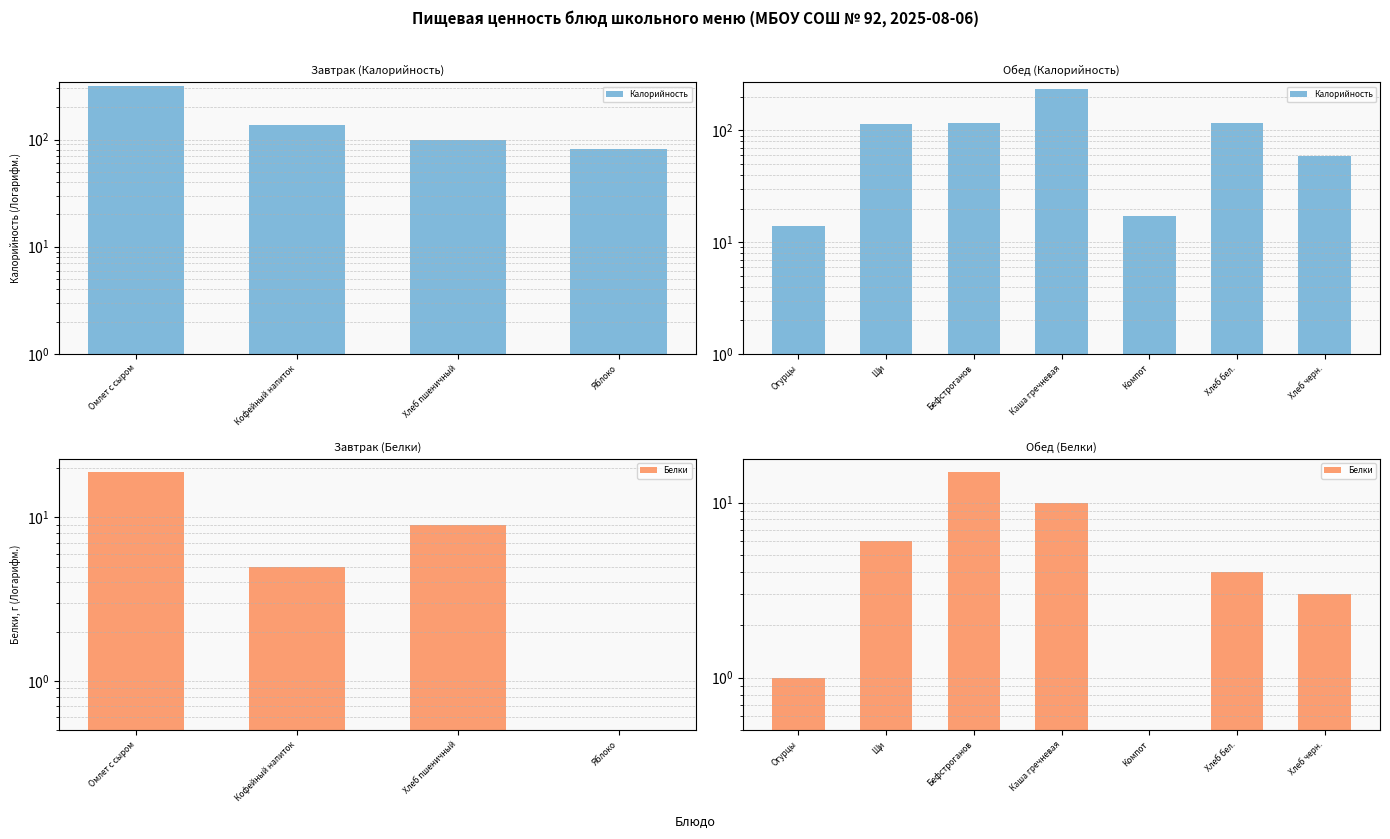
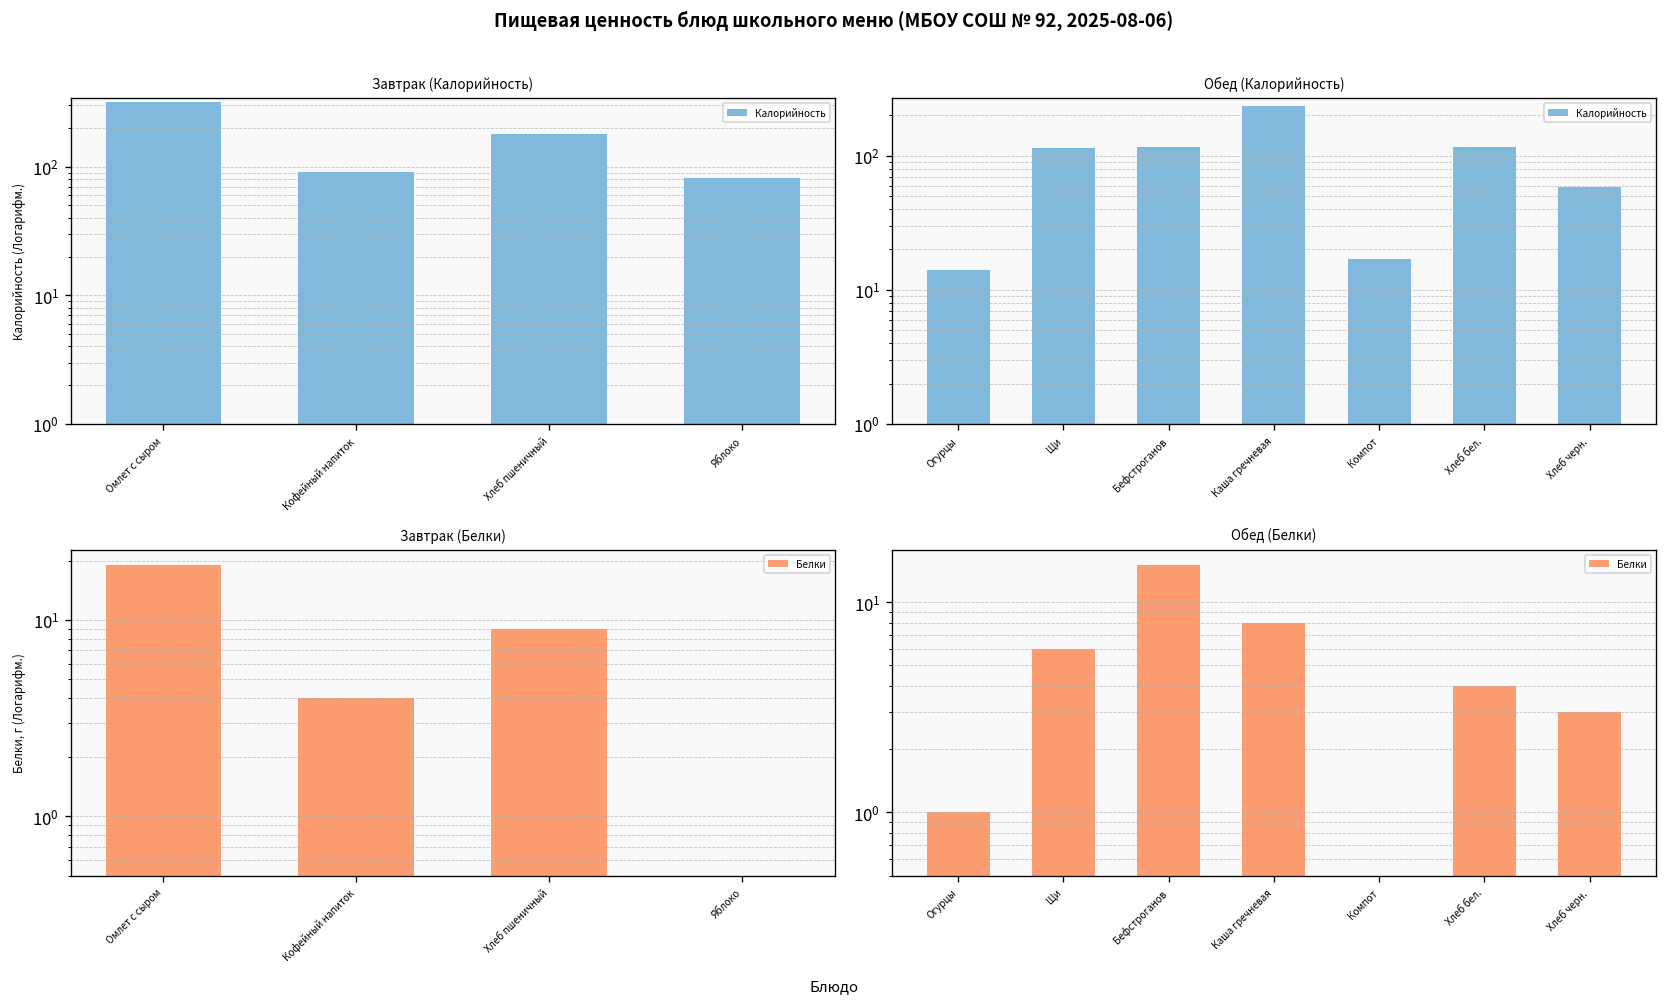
Завтрак (Калорийность), Кофейный напиток: 140 -> 90
Завтрак (Калорийность), Хлеб пшеничный: 100 -> 180
Завтрак (Белки), Кофейный напиток: 5 -> 4
Обед (Белки), Каша гречневая: 10 -> 8
